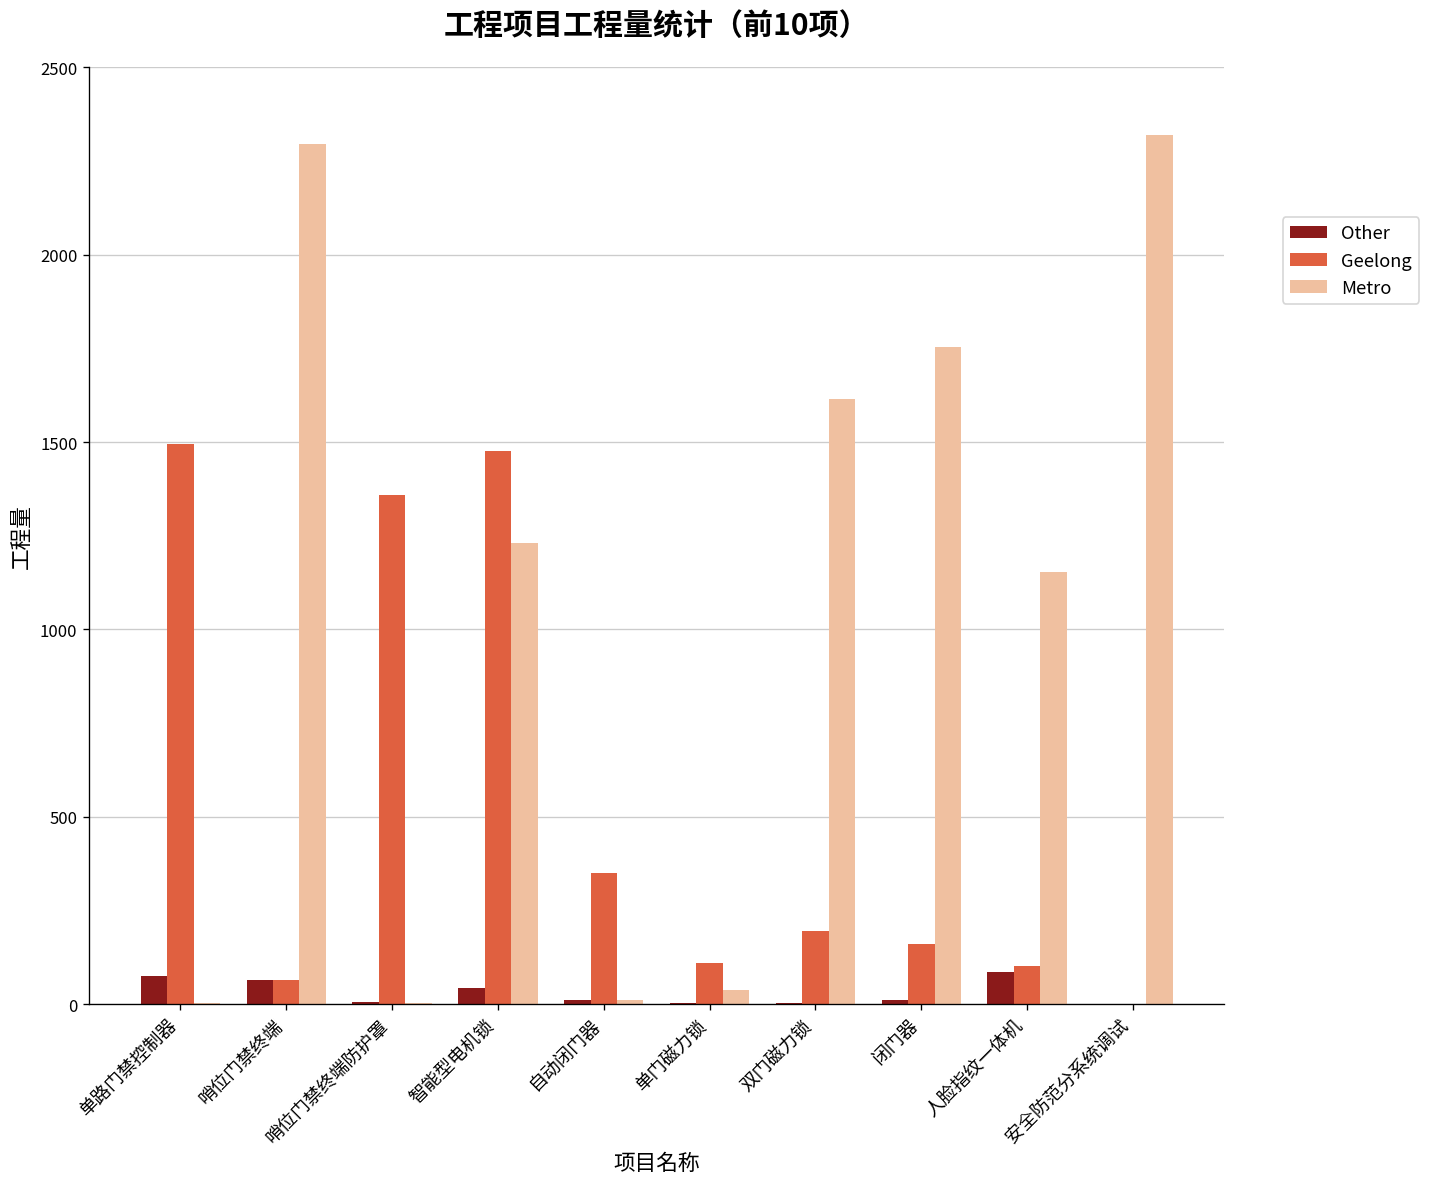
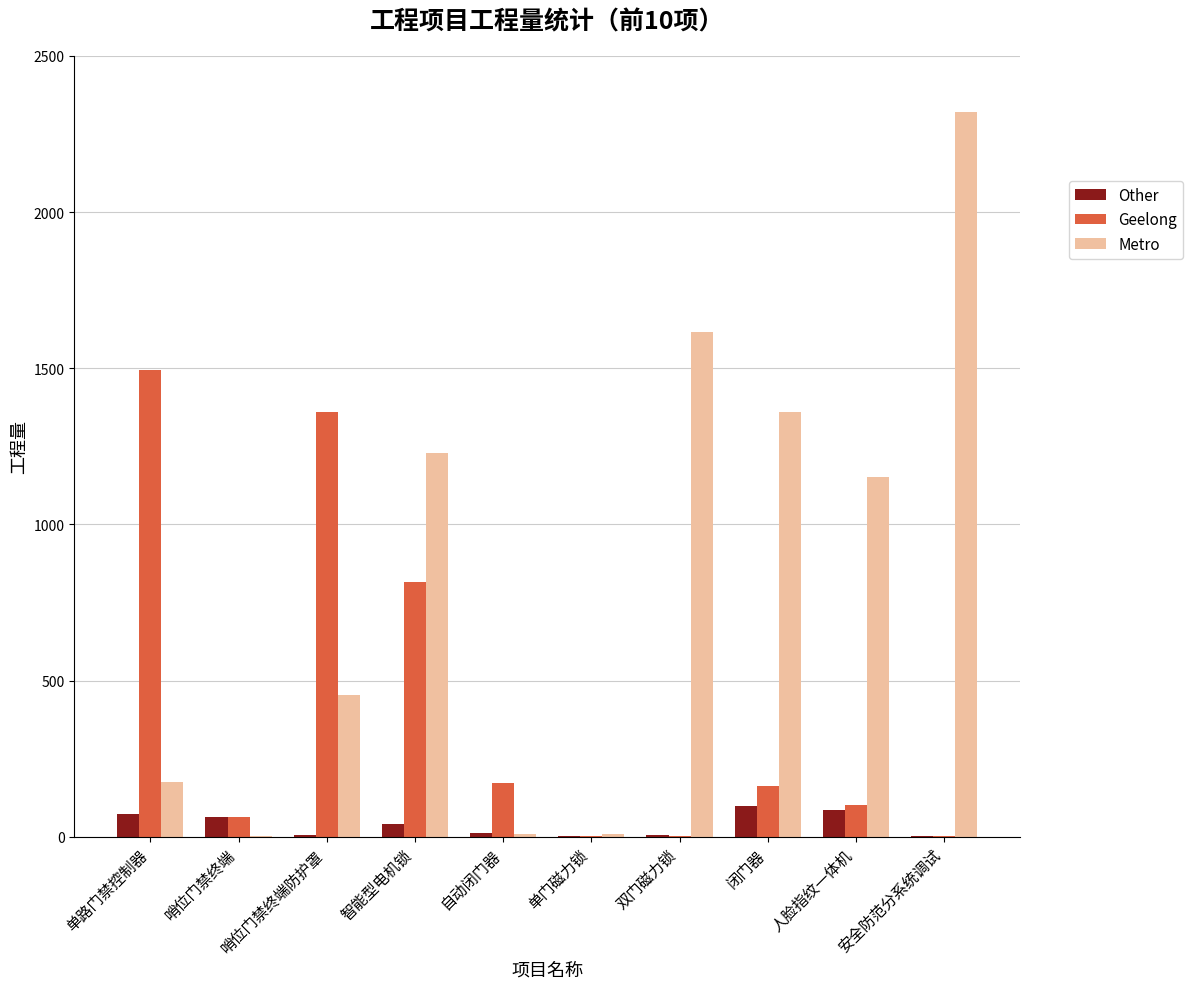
Metro, 单路门禁控制器: 0 -> 170
Metro, 哨位门禁终端: 2300 -> 0
Metro, 哨位门禁终端防护罩: 0 -> 450
Geelong, 智能型电机锁: 1480 -> 820
Geelong, 自动闭门器: 350 -> 170
Geelong, 单门磁力锁: 110 -> 0
Metro, 单门磁力锁: 40 -> 10
Geelong, 双门磁力锁: 200 -> 0
Other, 闭门器: 10 -> 100
Metro, 闭门器: 1750 -> 1360
